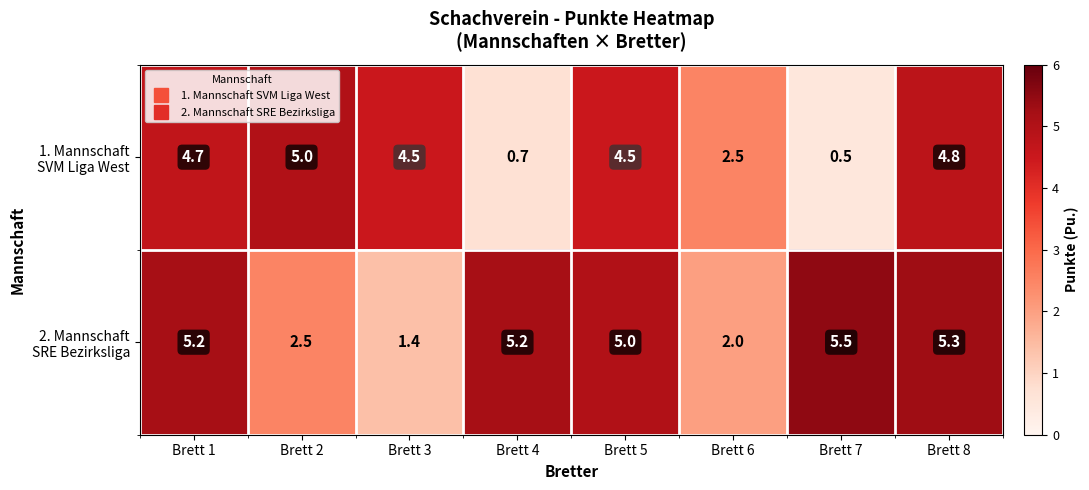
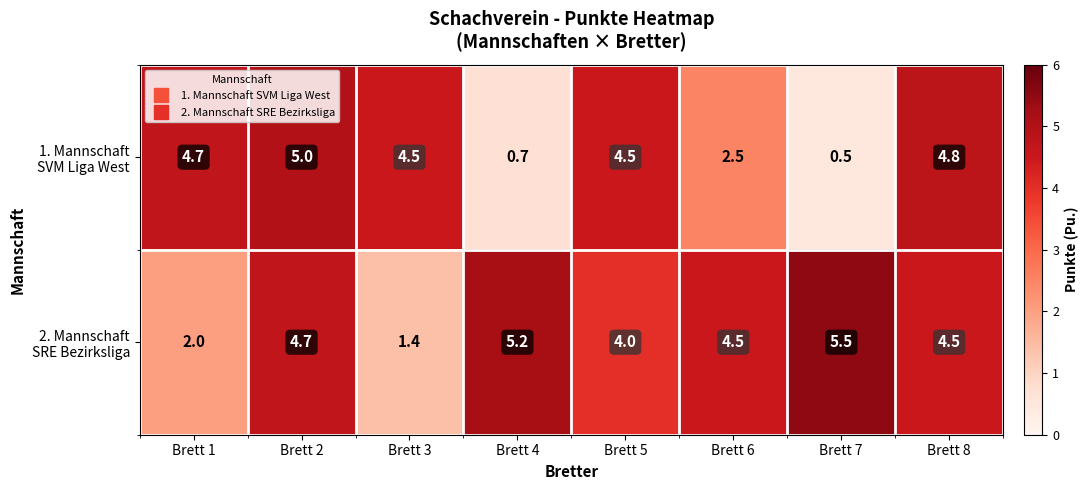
2. Mannschaft SRE Bezirksliga, Brett 1: 5.2 -> 2.0
2. Mannschaft SRE Bezirksliga, Brett 2: 2.5 -> 4.7
2. Mannschaft SRE Bezirksliga, Brett 5: 5.0 -> 4.0
2. Mannschaft SRE Bezirksliga, Brett 6: 2.0 -> 4.5
2. Mannschaft SRE Bezirksliga, Brett 8: 5.3 -> 4.5
